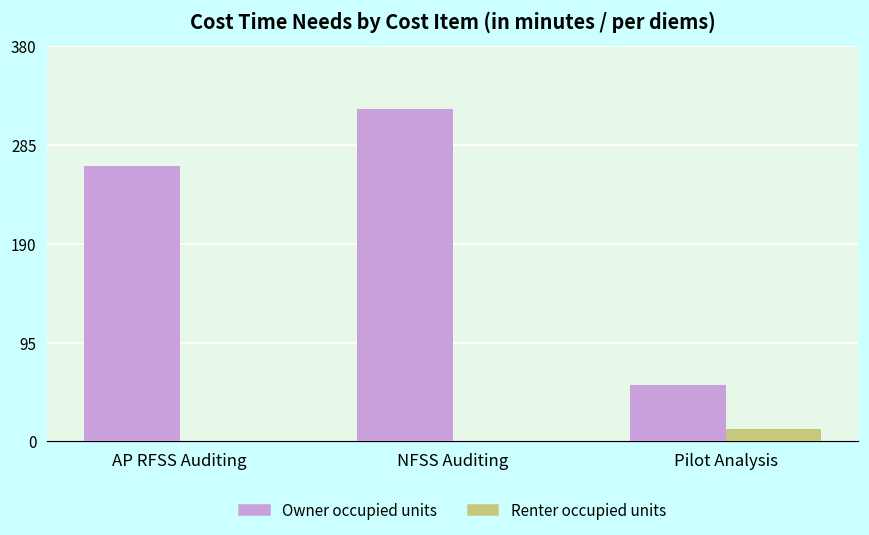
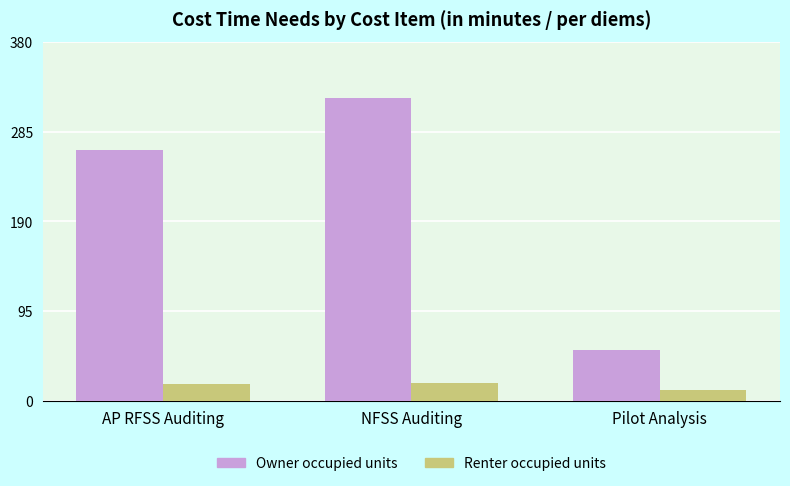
Renter occupied units, AP RFSS Auditing: 0 -> 20
Renter occupied units, NFSS Auditing: 0 -> 20
